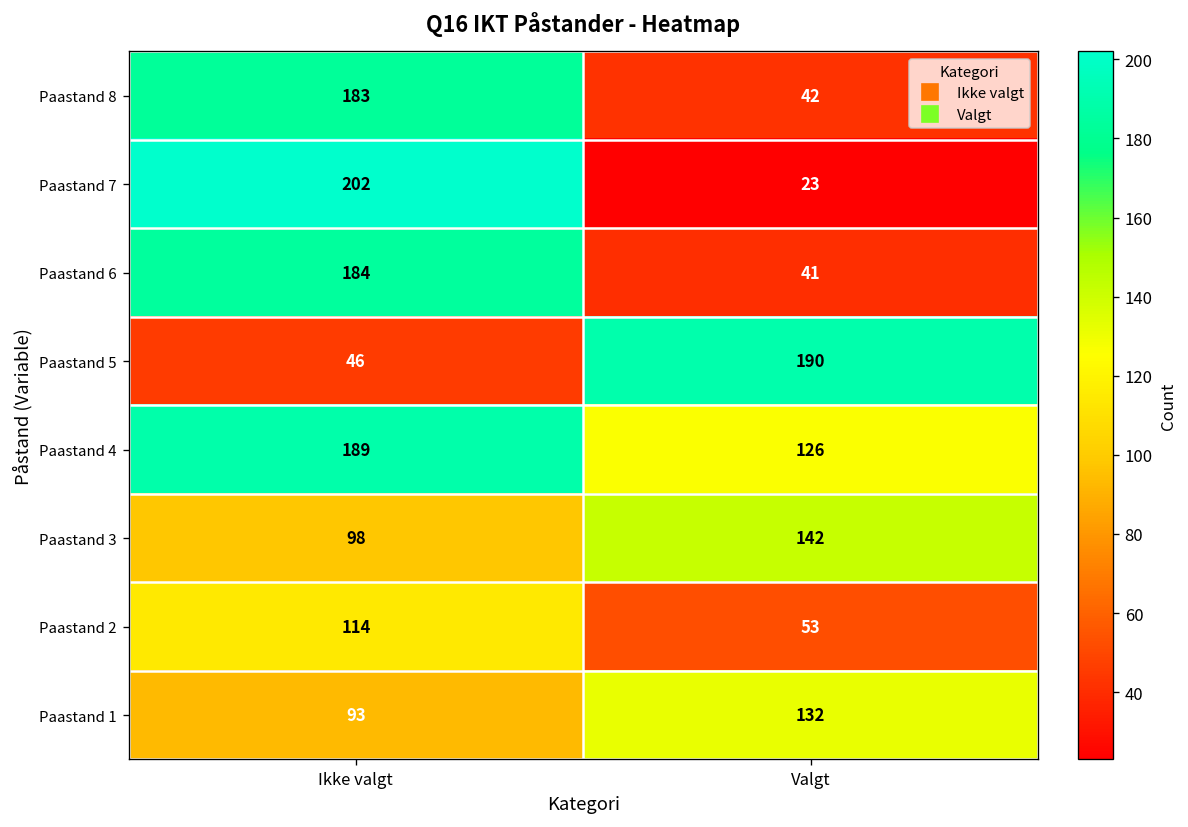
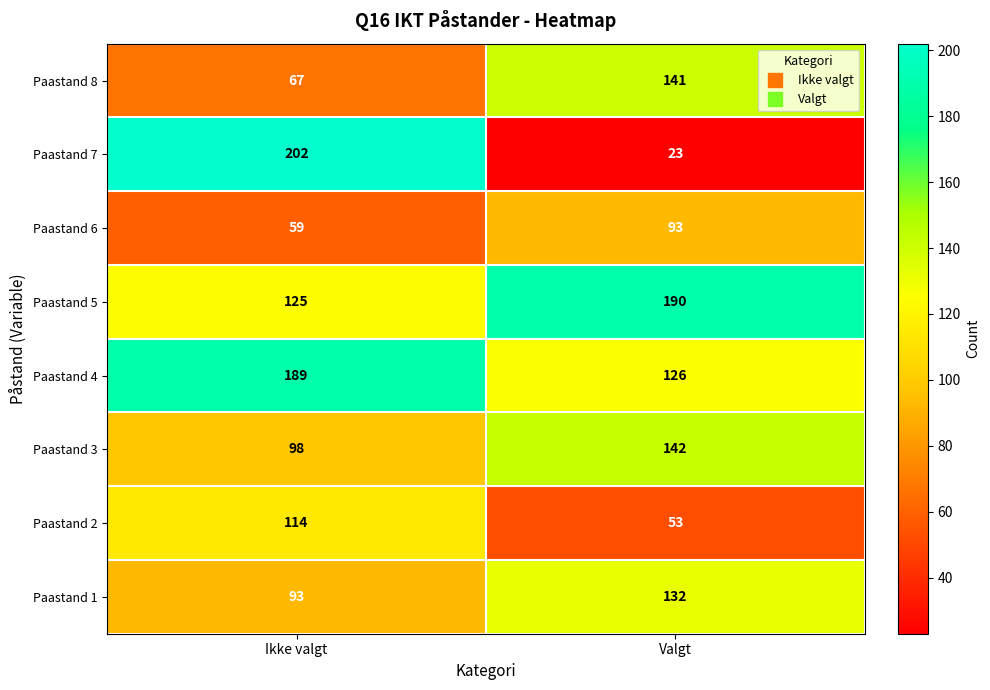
Paastand 8, Ikke valgt: 183 -> 67
Paastand 8, Valgt: 42 -> 141
Paastand 6, Ikke valgt: 184 -> 59
Paastand 6, Valgt: 41 -> 93
Paastand 5, Ikke valgt: 46 -> 125
